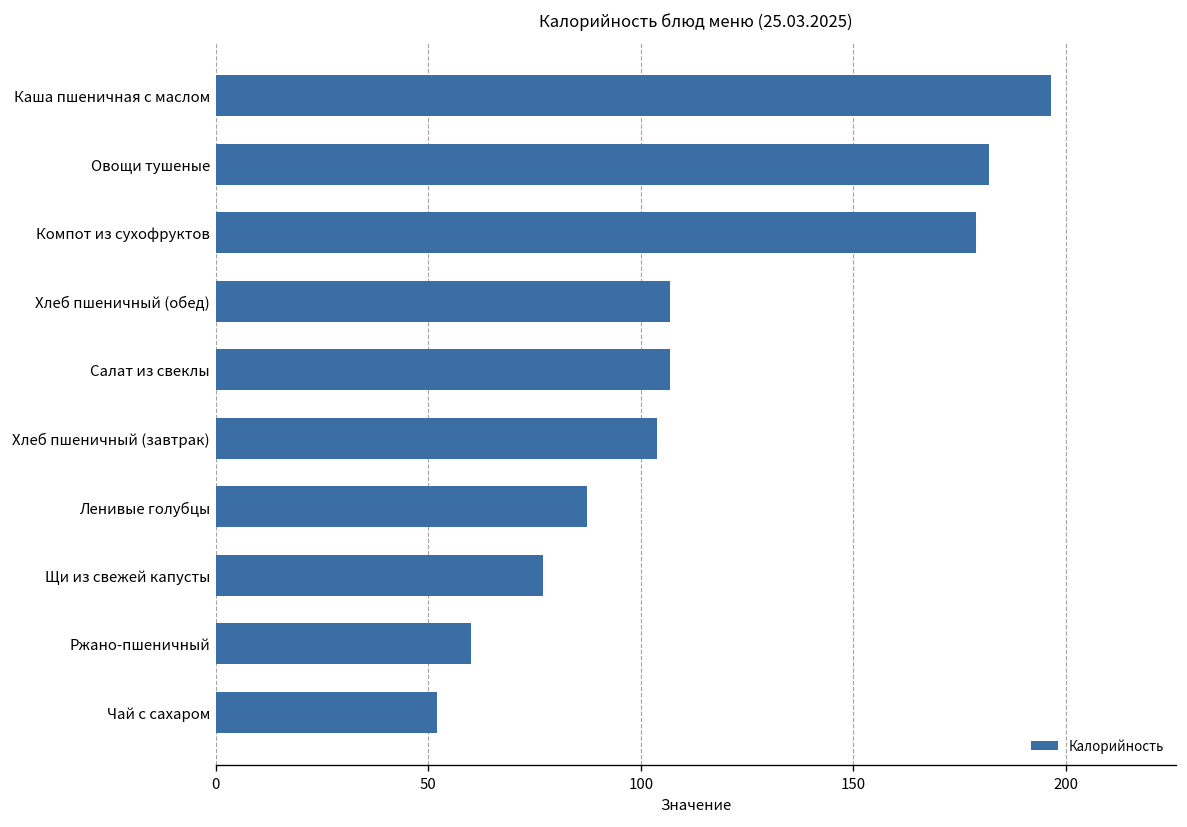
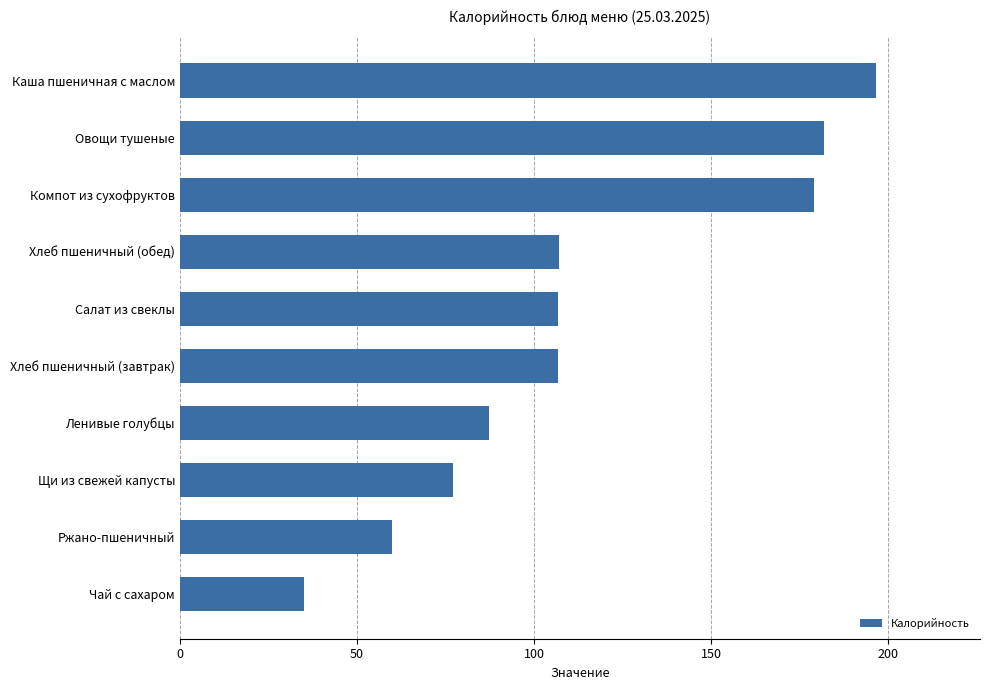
Хлеб пшеничный (завтрак): 104 -> 107
Чай с сахаром: 52 -> 35
